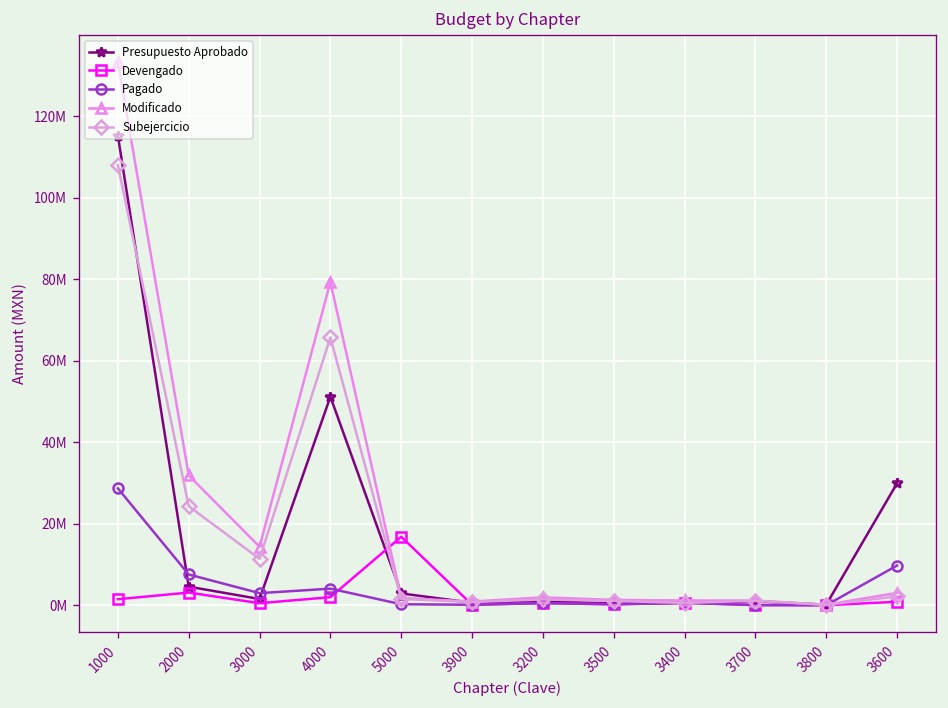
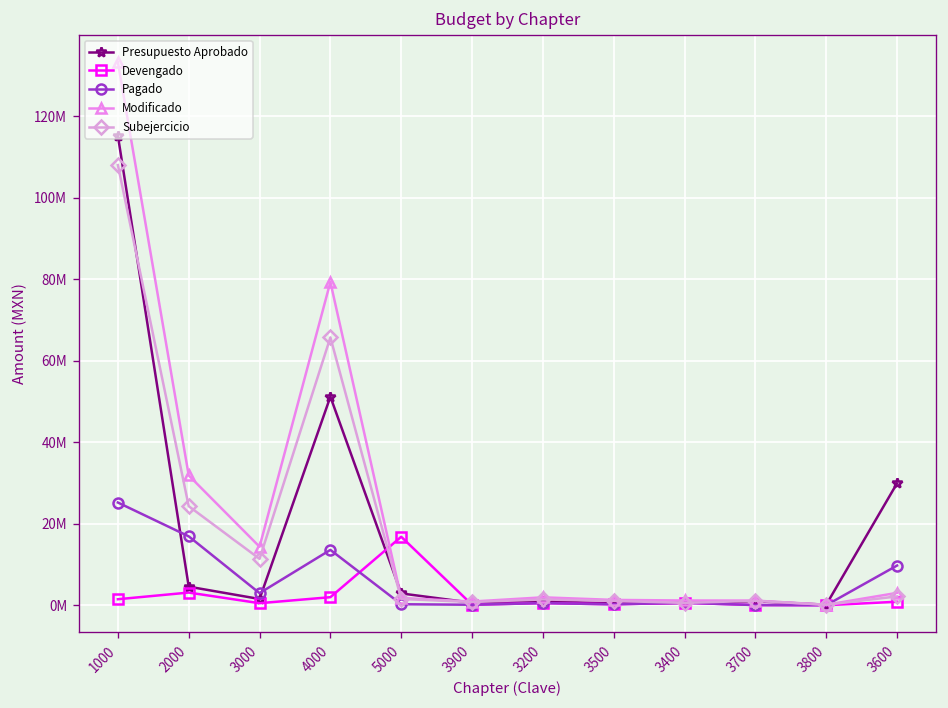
Pagado, 1000: 29000000 -> 25000000
Pagado, 2000: 8000000 -> 17000000
Pagado, 4000: 4000000 -> 14000000
